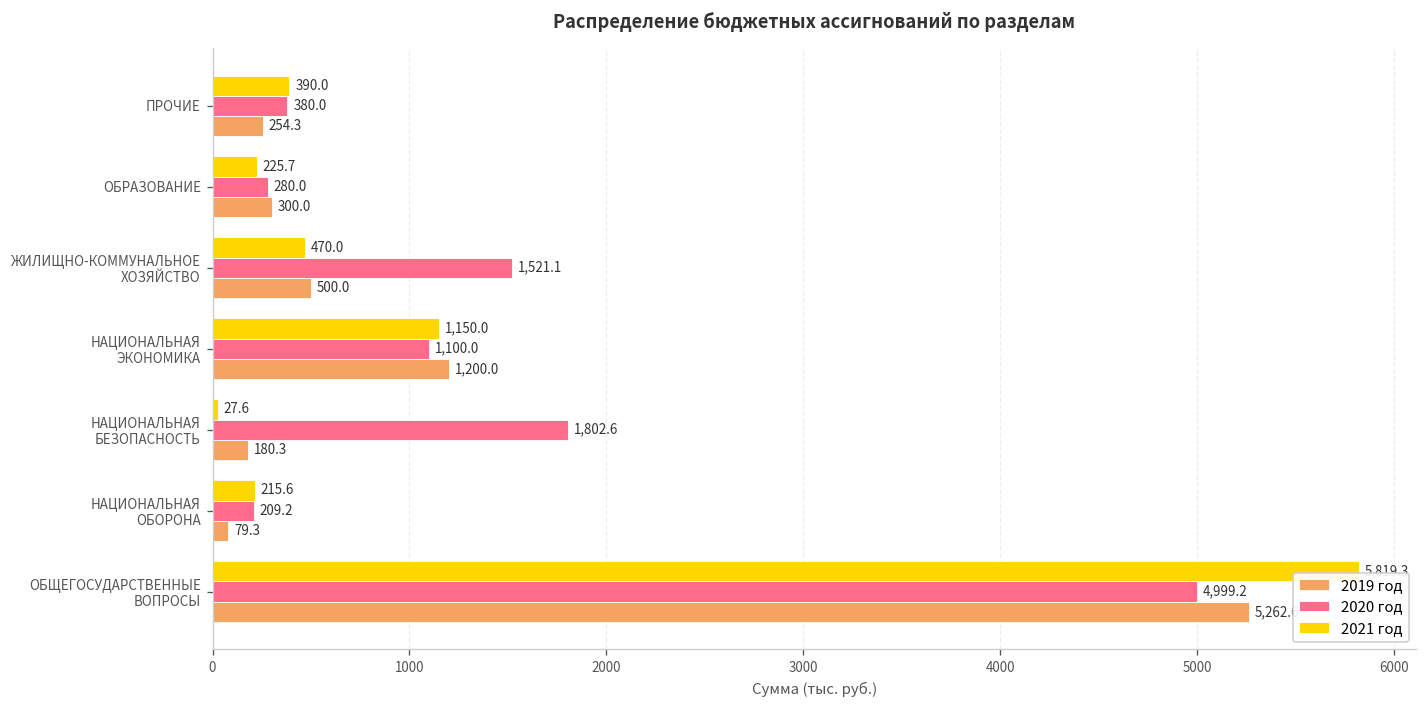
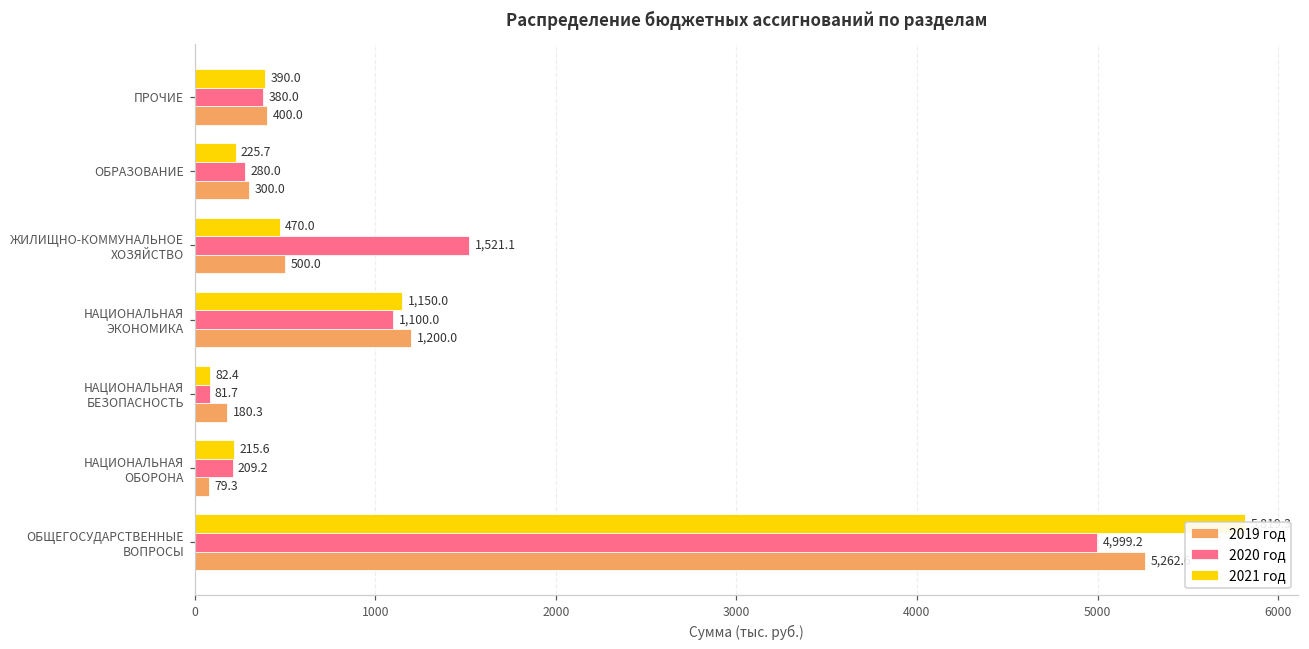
2019 год, ПРОЧИЕ: 254.3 -> 400.0
2021 год, НАЦИОНАЛЬНАЯ БЕЗОПАСНОСТЬ: 27.6 -> 82.4
2020 год, НАЦИОНАЛЬНАЯ БЕЗОПАСНОСТЬ: 1,802.6 -> 81.7
